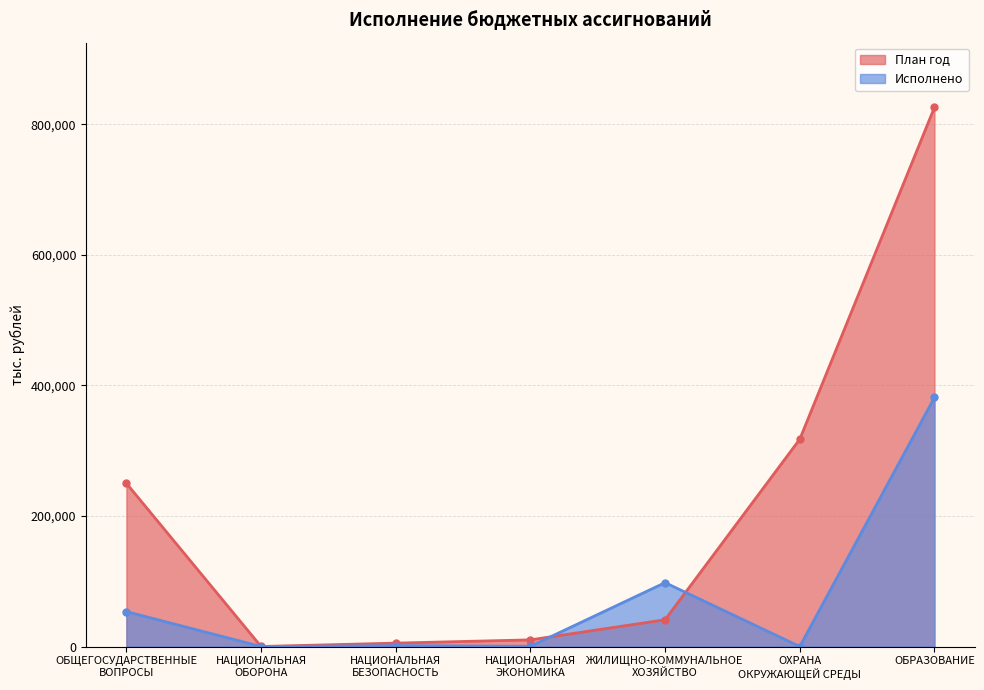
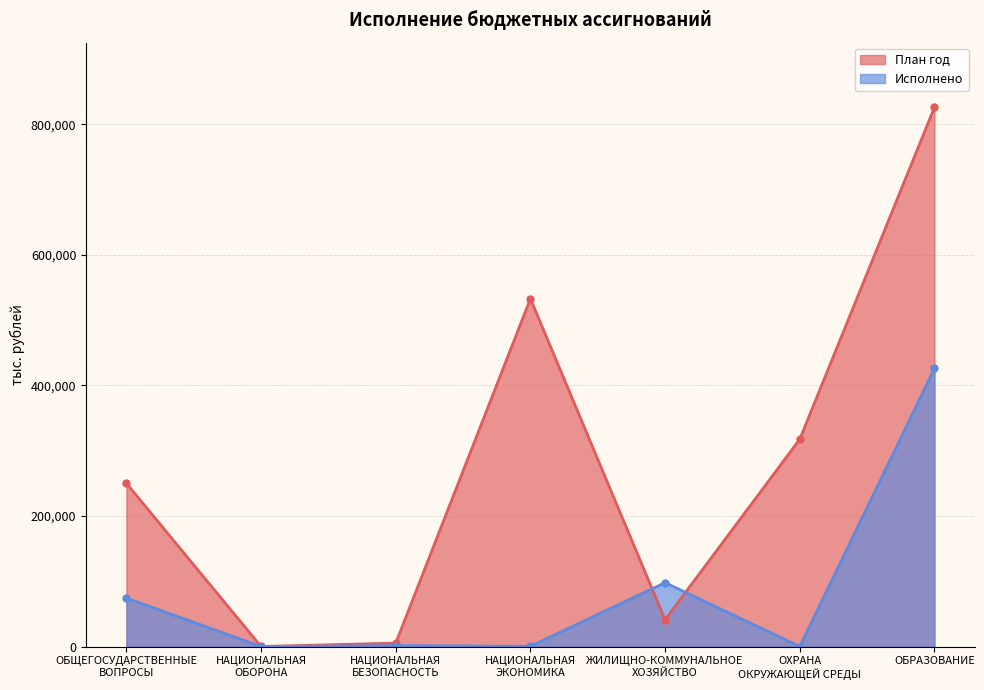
Исполнено, ОБЩЕГОСУДАРСТВЕННЫЕ ВОПРОСЫ: 50,000 -> 70,000
План год, НАЦИОНАЛЬНАЯ ЭКОНОМИКА: 10,000 -> 530,000
Исполнено, ОБРАЗОВАНИЕ: 380,000 -> 430,000
